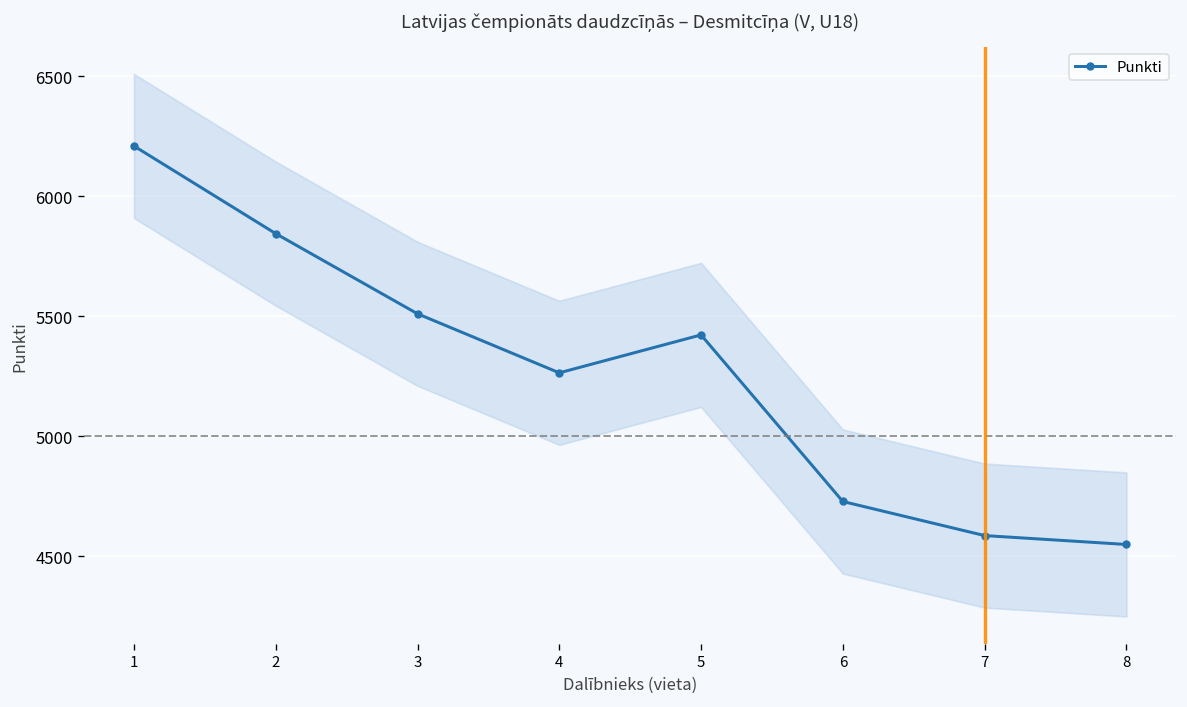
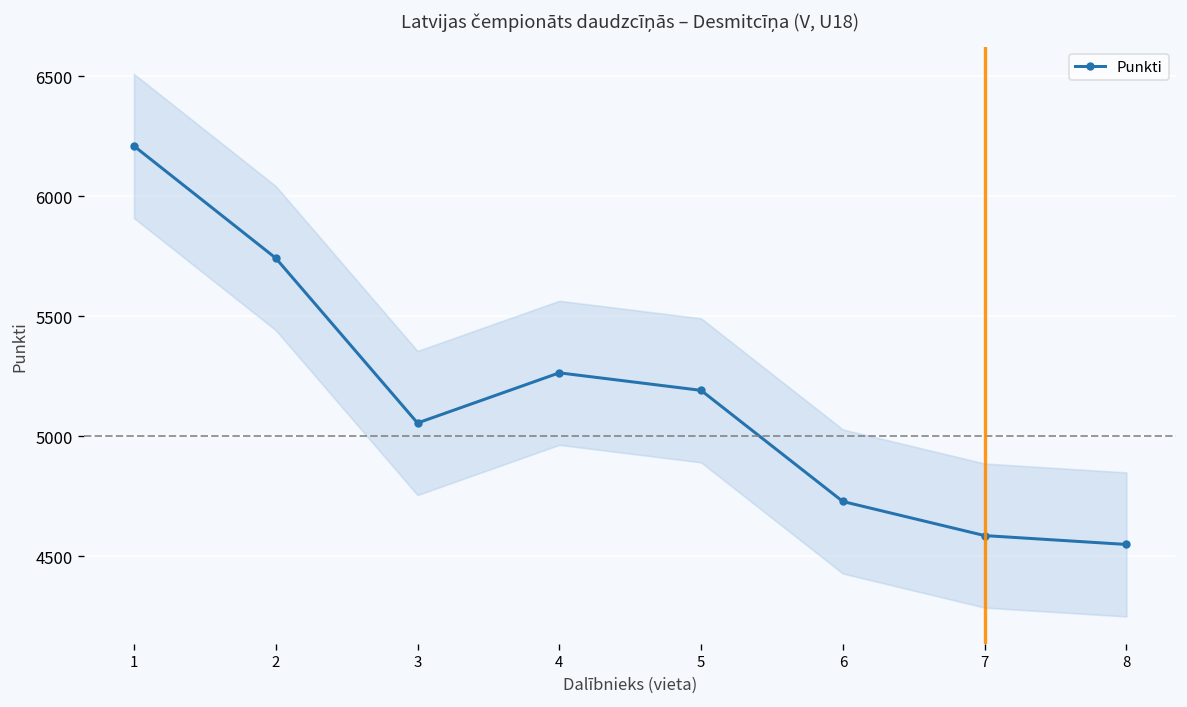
Punkti, 2: 5840 -> 5740
Punkti, 3: 5510 -> 5060
Punkti, 5: 5420 -> 5190
